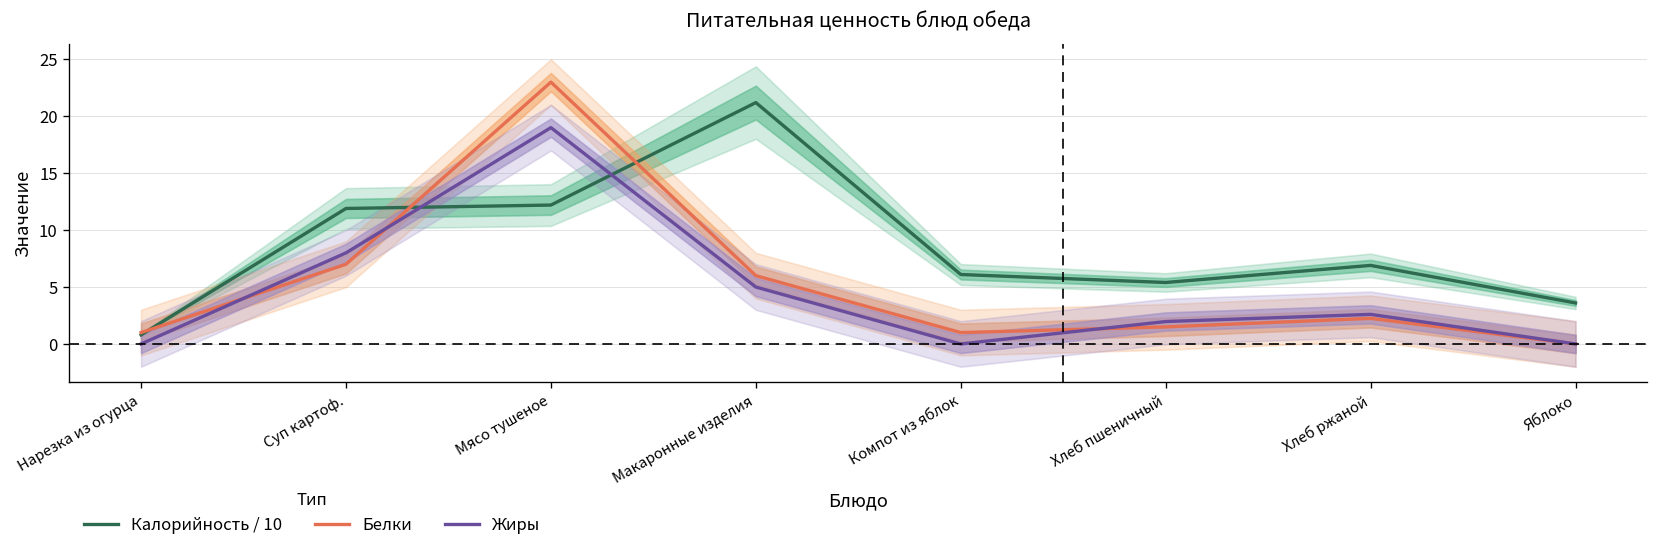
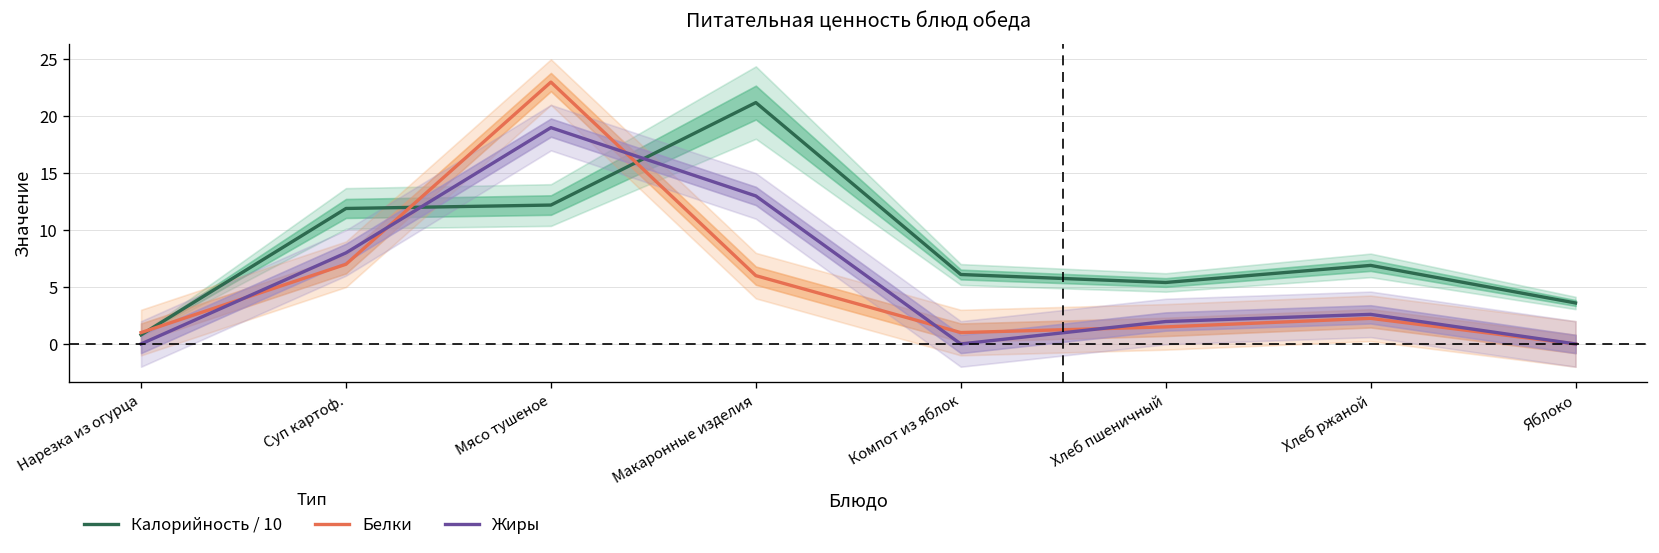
Жиры, Макаронные изделия: 5 -> 13
